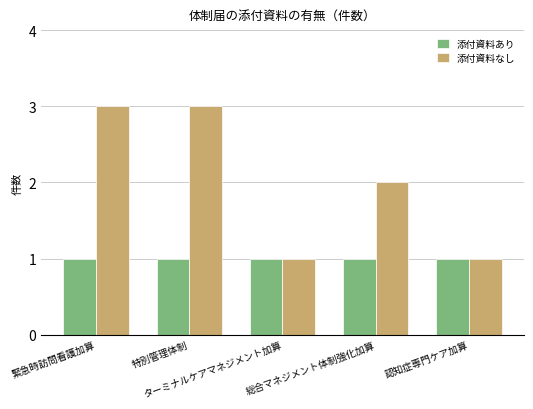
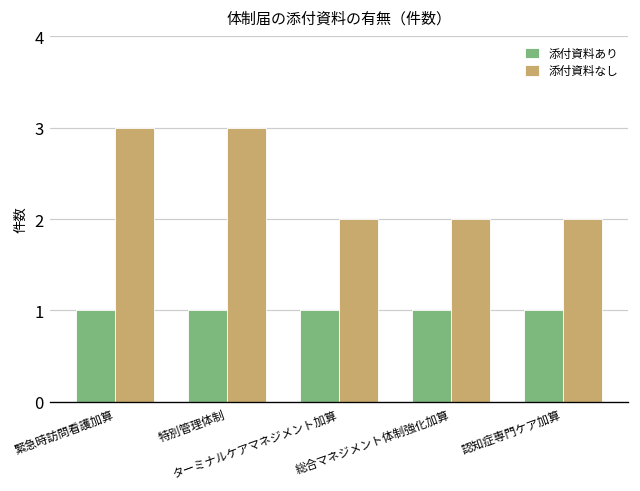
添付資料なし, ターミナルケアマネジメント加算: 1 -> 2
添付資料なし, 認知症専門ケア加算: 1 -> 2
